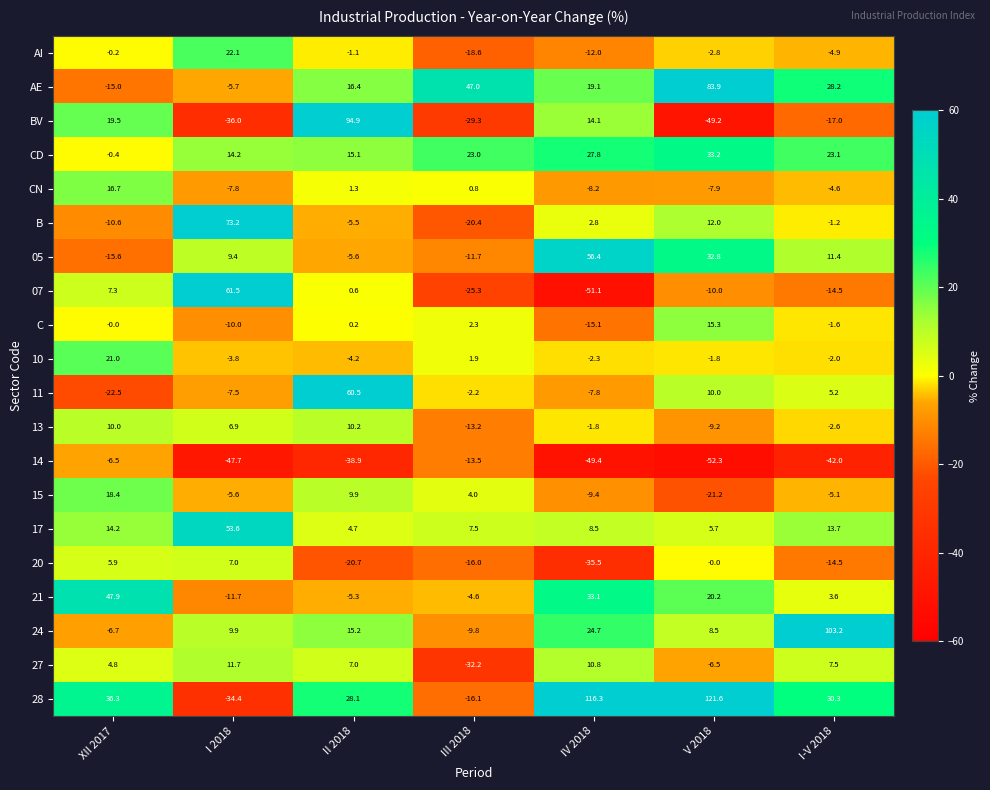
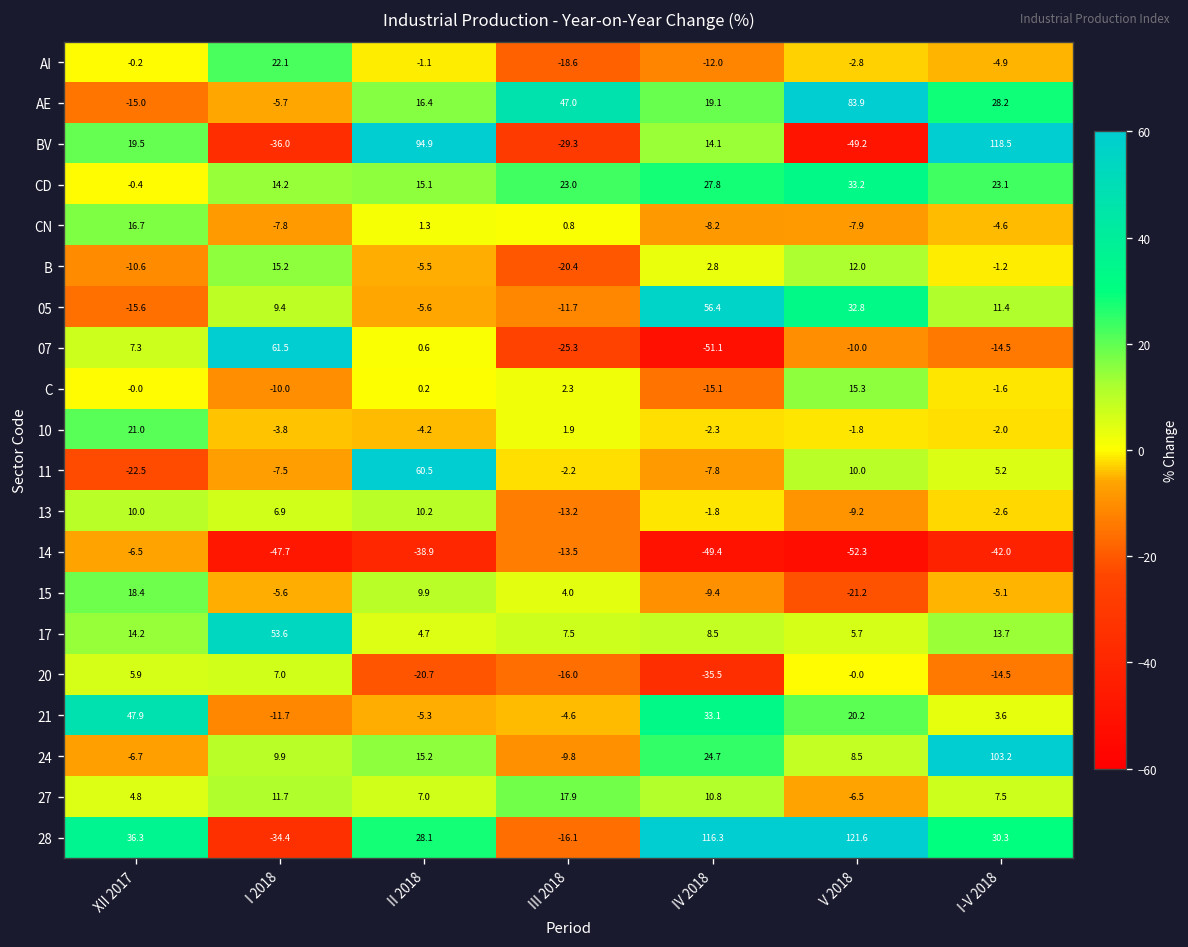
BV, I-V 2018: -17.0 -> 118.5
B, I 2018: 73.2 -> 15.2
27, III 2018: -32.2 -> 17.9
